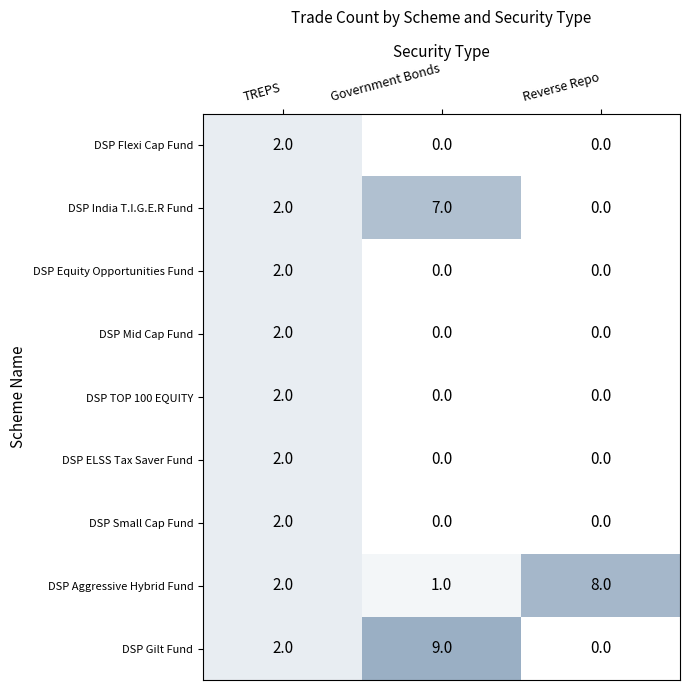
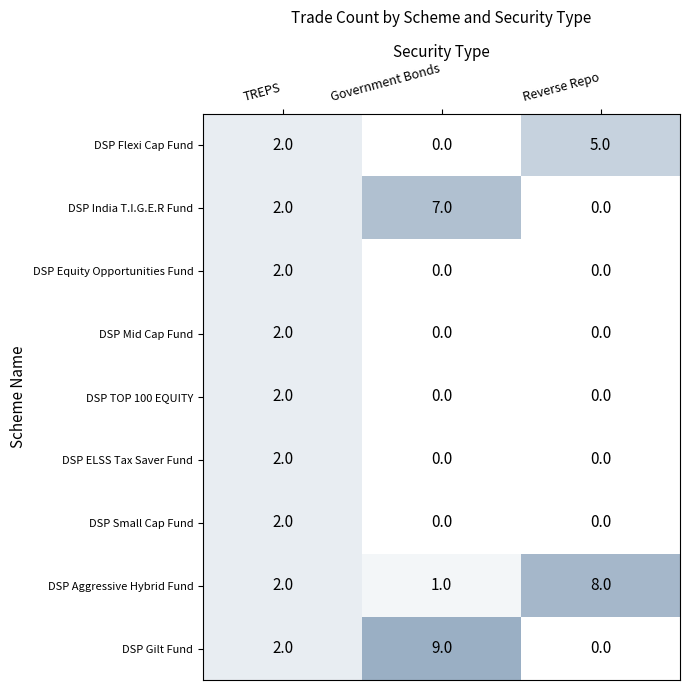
DSP Flexi Cap Fund, Reverse Repo: 0.0 -> 5.0
